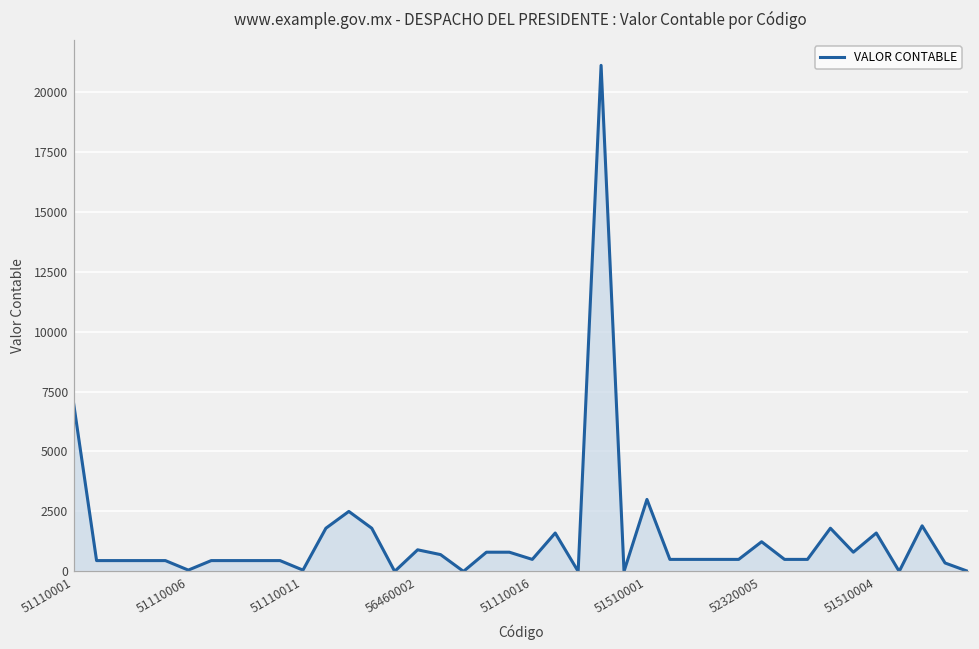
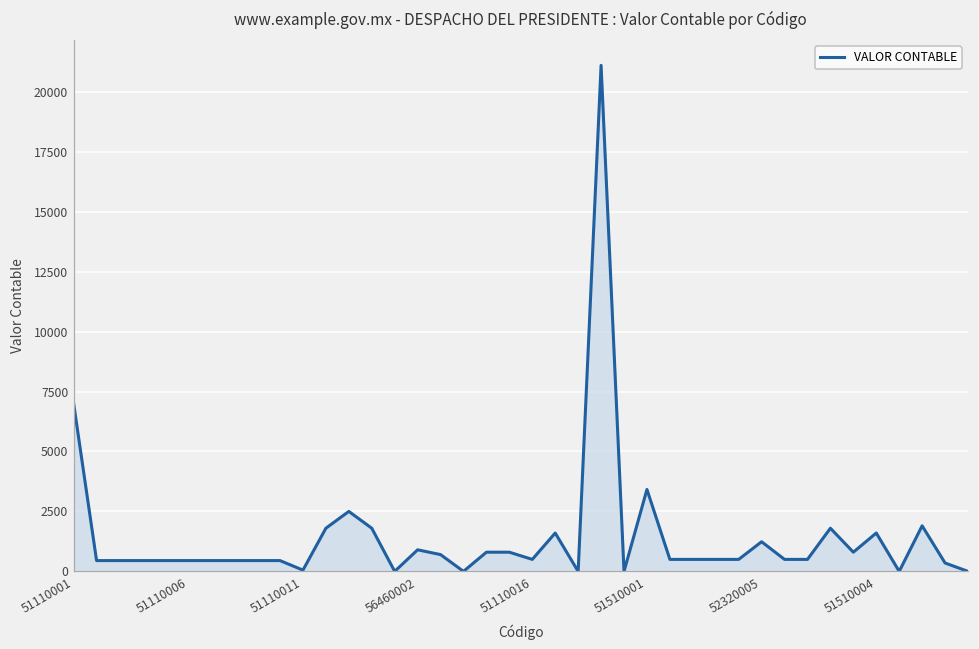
51110006: 100 -> 500
51510001: 3000 -> 3400
